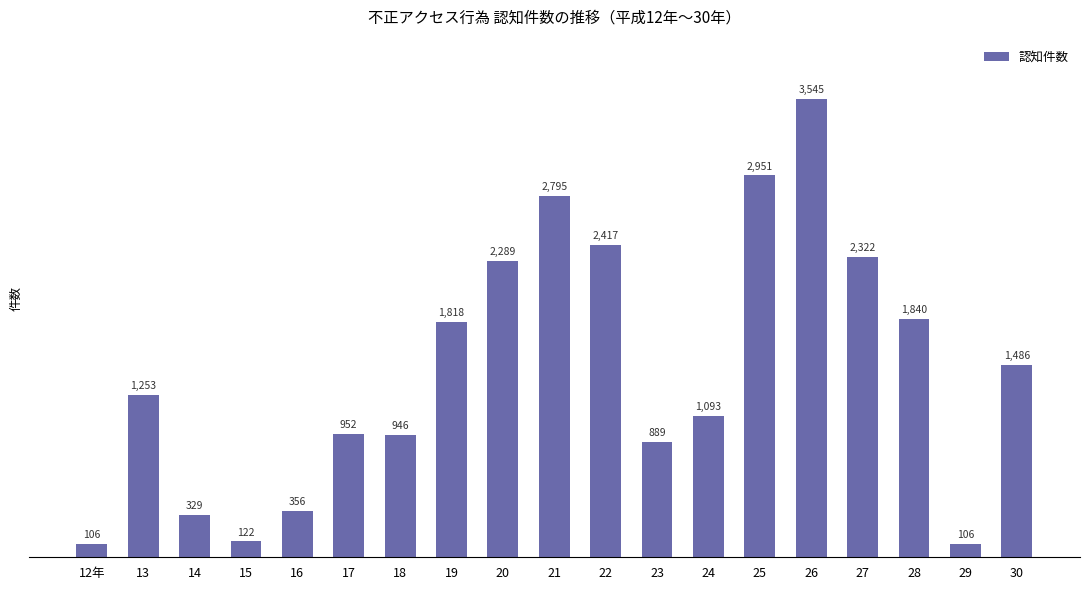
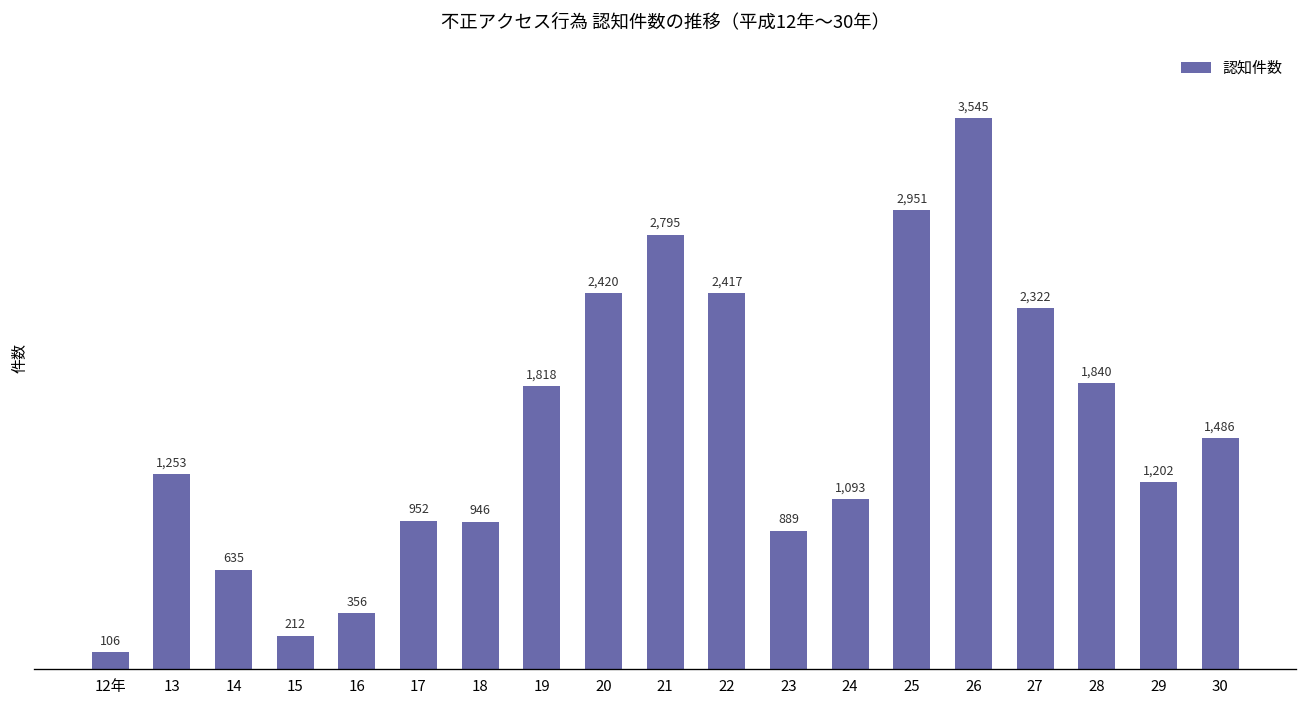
14: 329 -> 635
15: 122 -> 212
20: 2,289 -> 2,420
29: 106 -> 1,202
